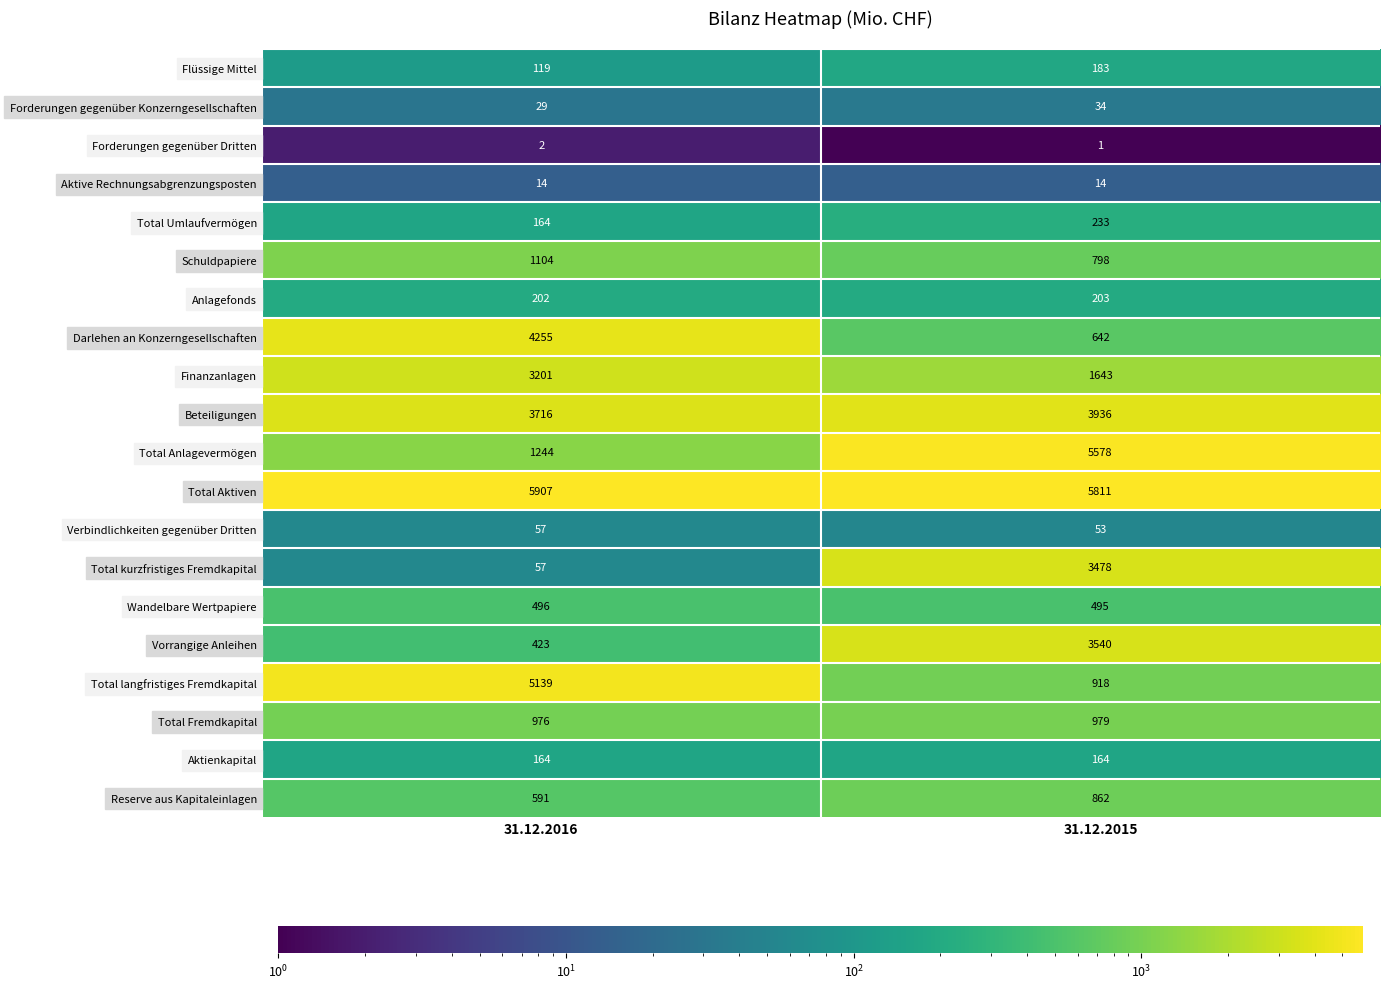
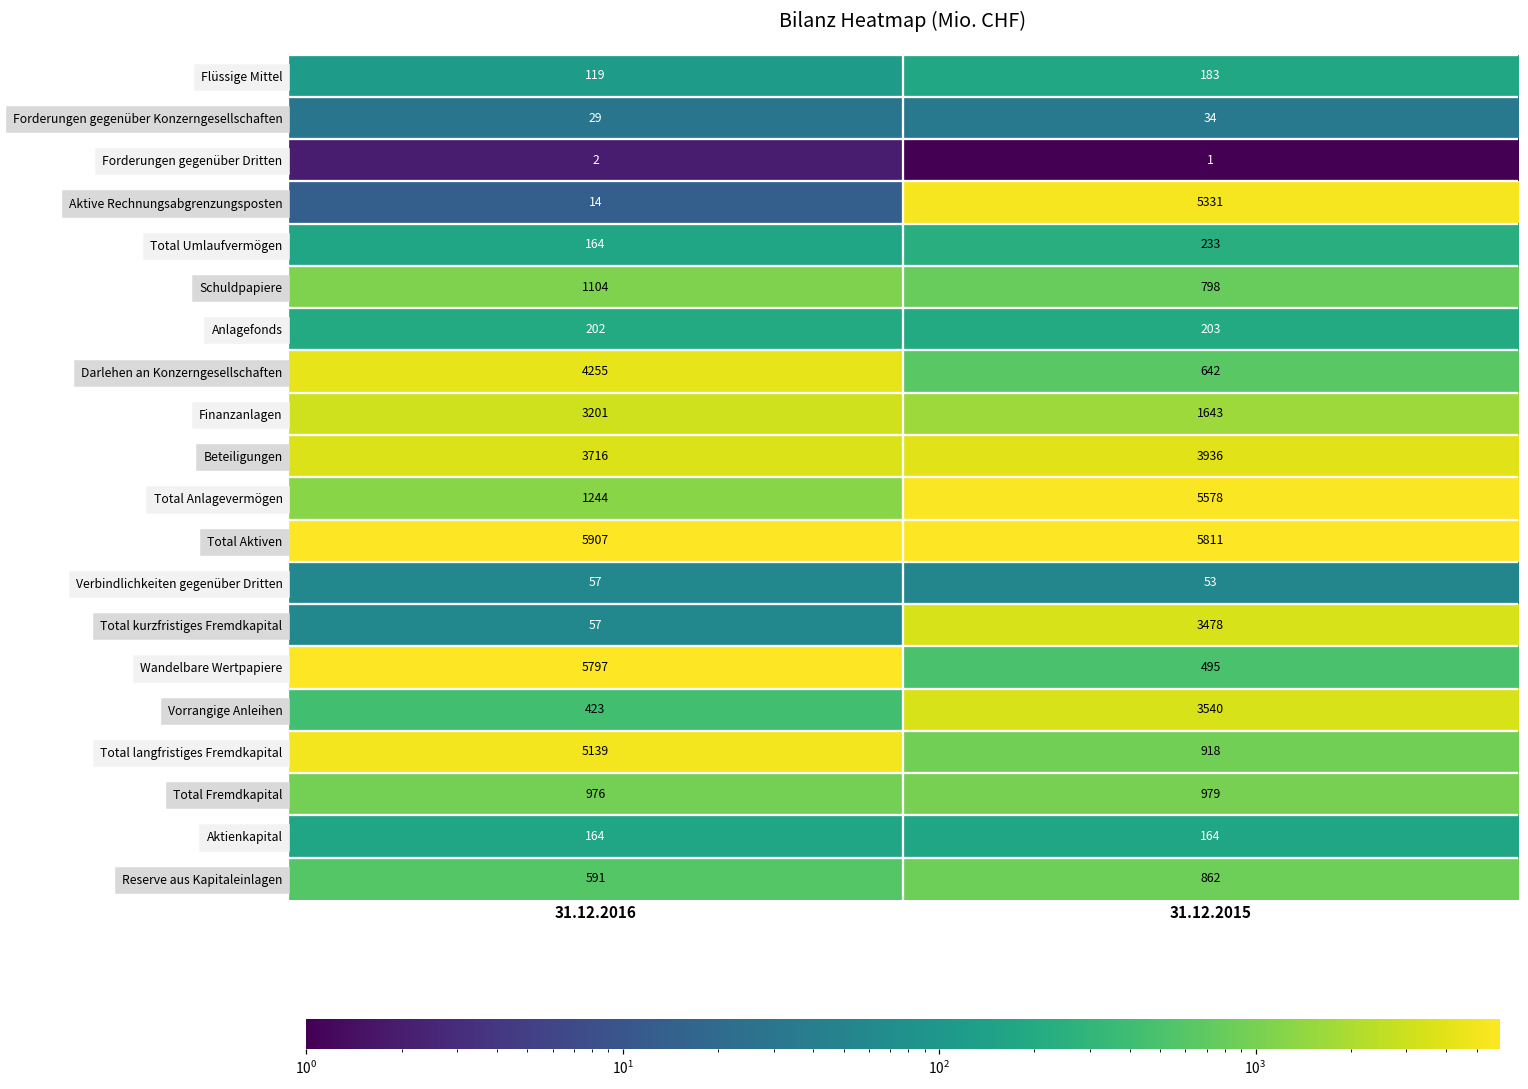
Aktive Rechnungsabgrenzungsposten, 31.12.2015: 14 -> 5331
Wandelbare Wertpapiere, 31.12.2016: 496 -> 5797
